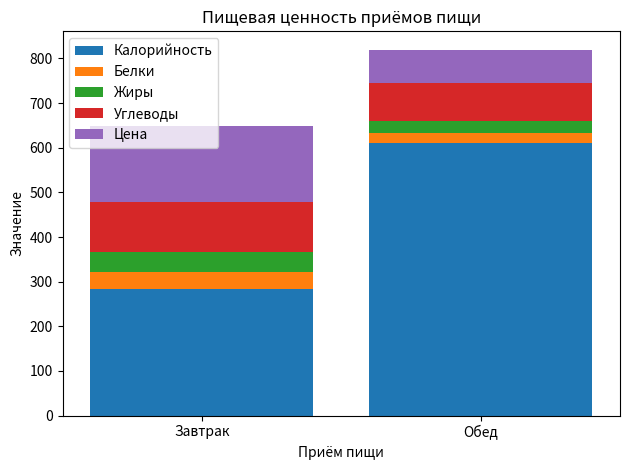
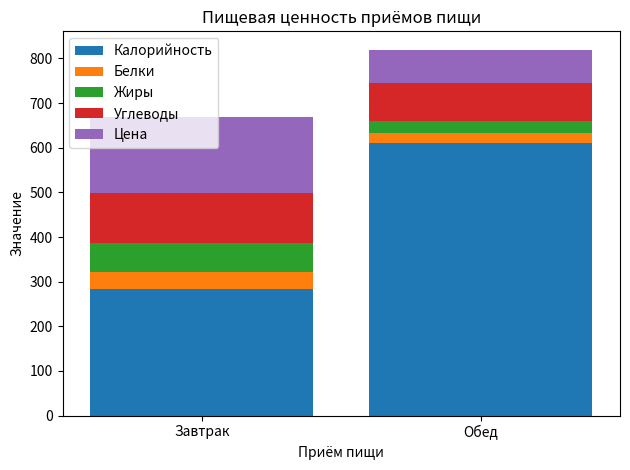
Жиры, Завтрак: 50 -> 70
